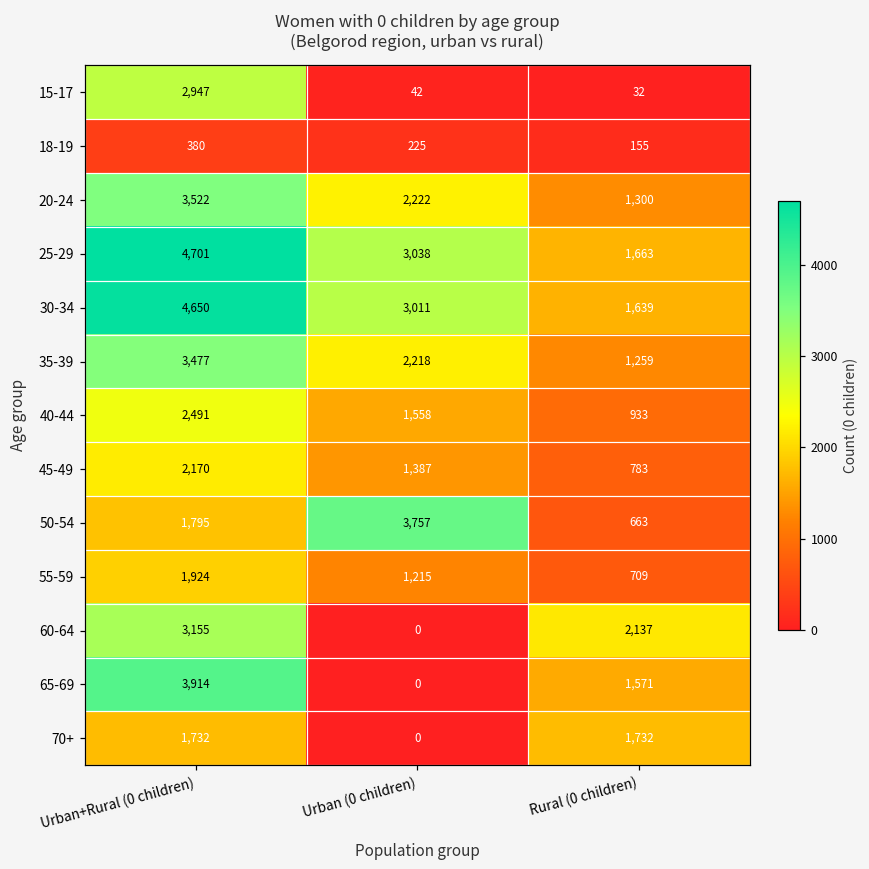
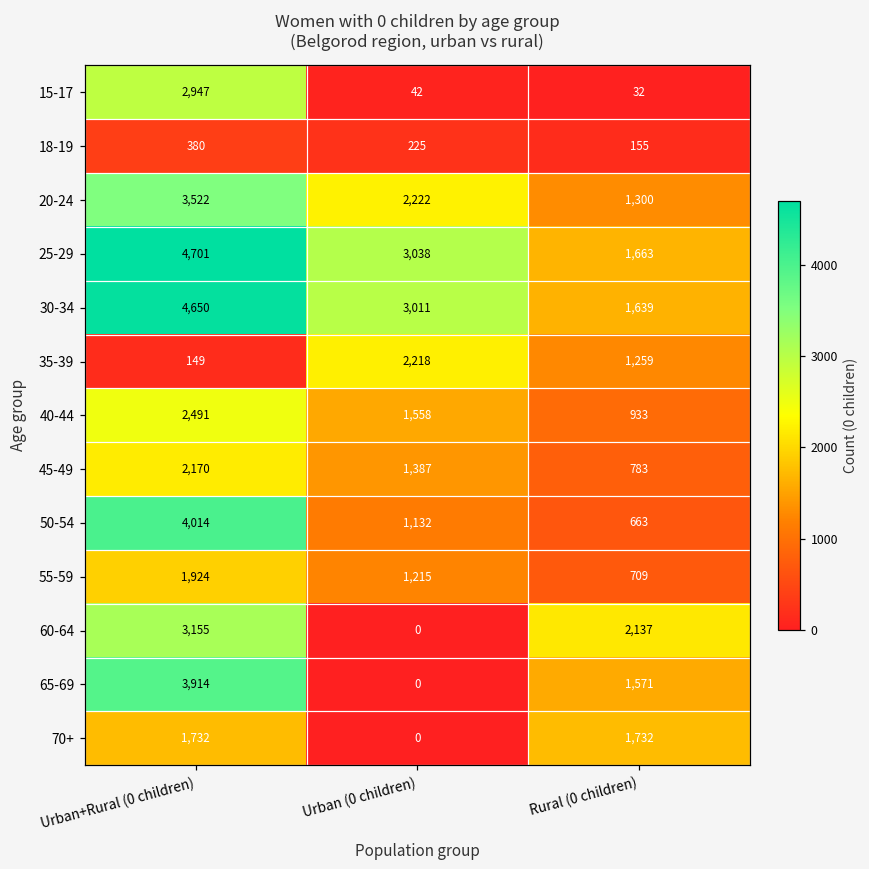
35-39, Urban+Rural (0 children): 3,477 -> 149
50-54, Urban+Rural (0 children): 1,795 -> 4,014
50-54, Urban (0 children): 3,757 -> 1,132
